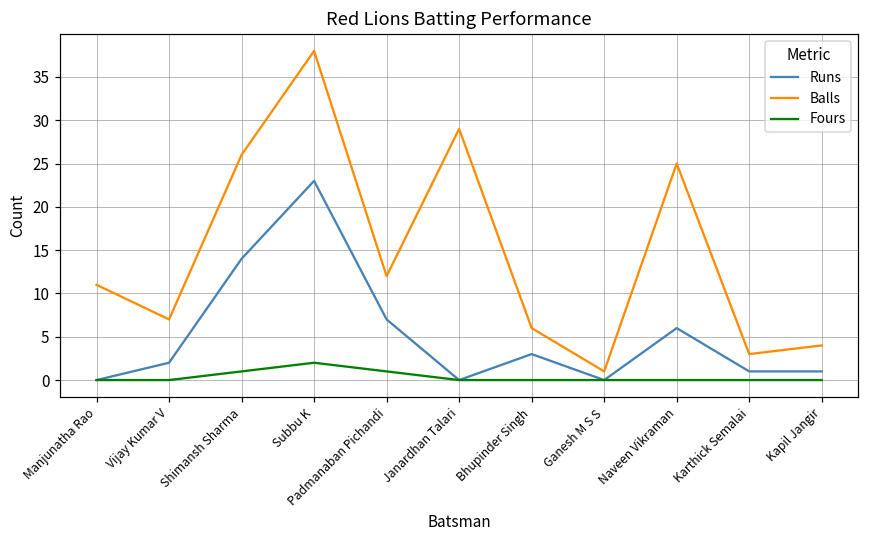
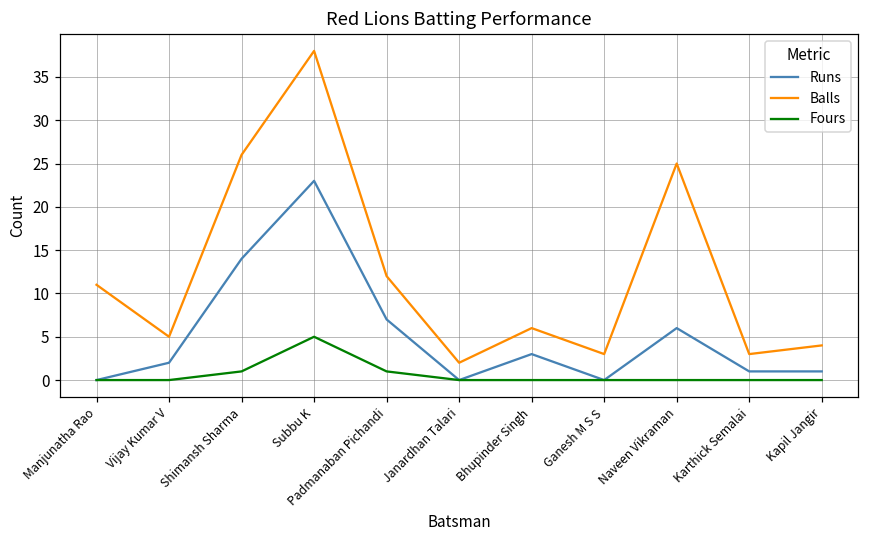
Balls, Vijay Kumar V: 7 -> 5
Fours, Subbu K: 2 -> 5
Balls, Janardhan Talari: 29 -> 2
Balls, Ganesh M S S: 1 -> 3
